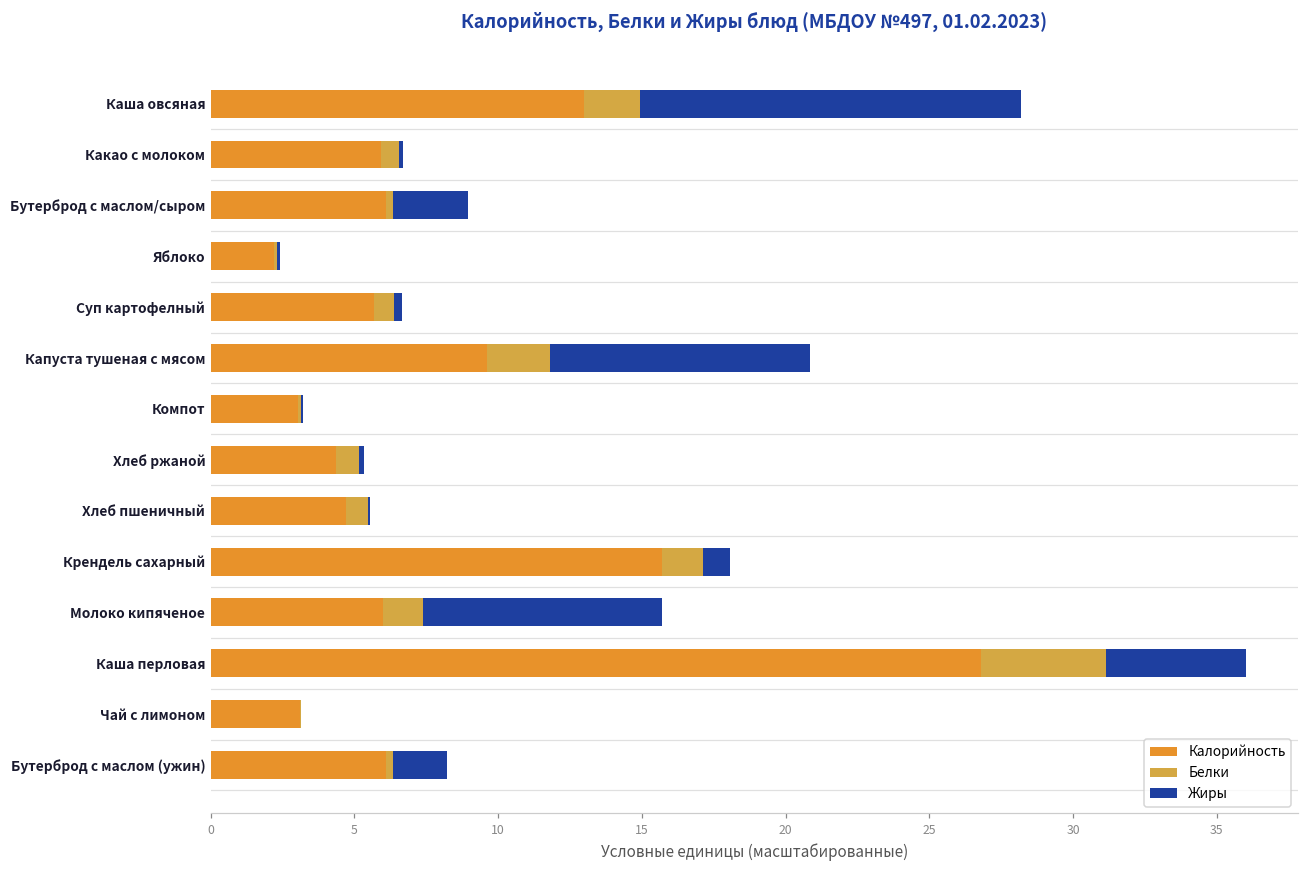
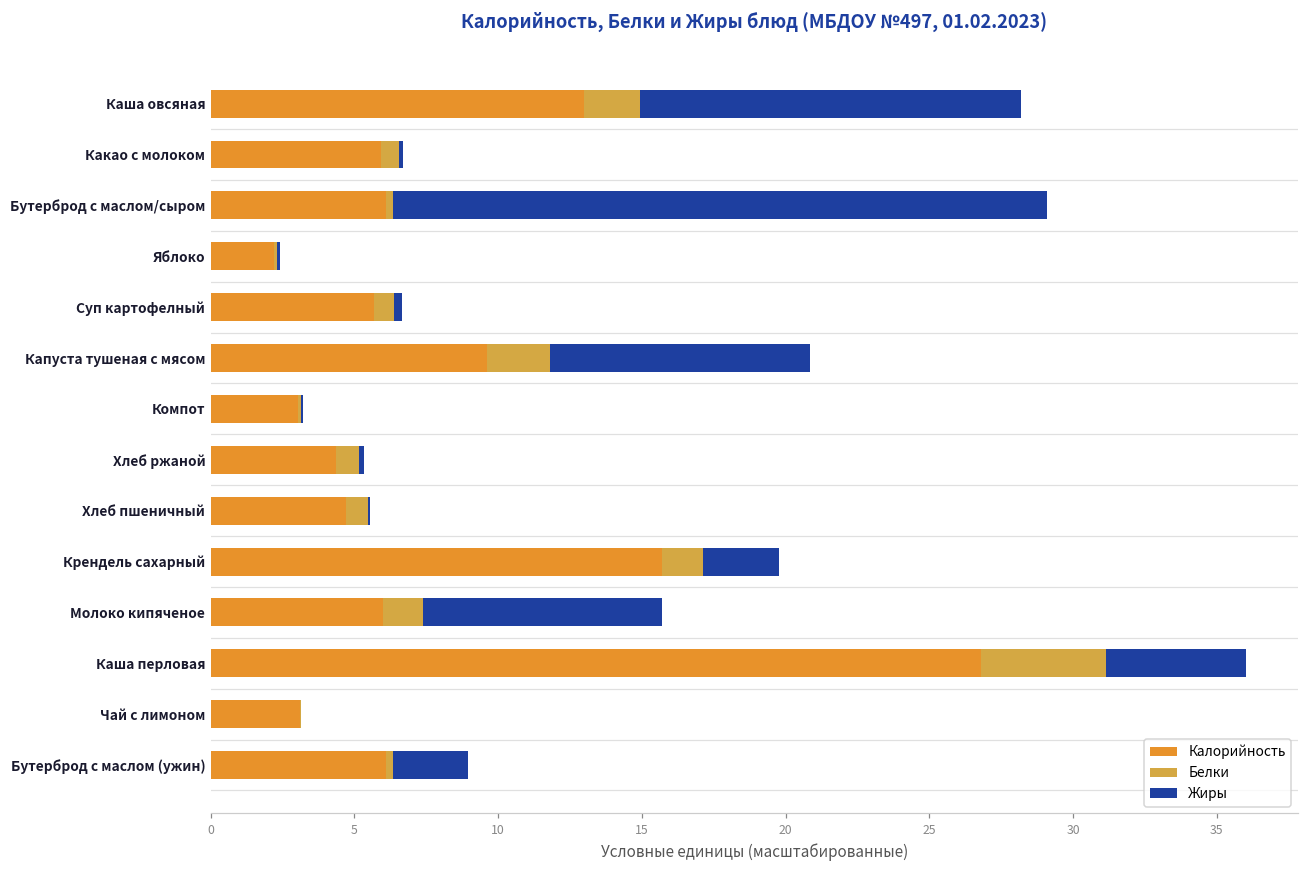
Жиры, Бутерброд с маслом/сыром: 2.6 -> 22.8
Жиры, Крендель сахарный: 0.9 -> 2.6
Жиры, Бутерброд с маслом (ужин): 1.9 -> 2.6
